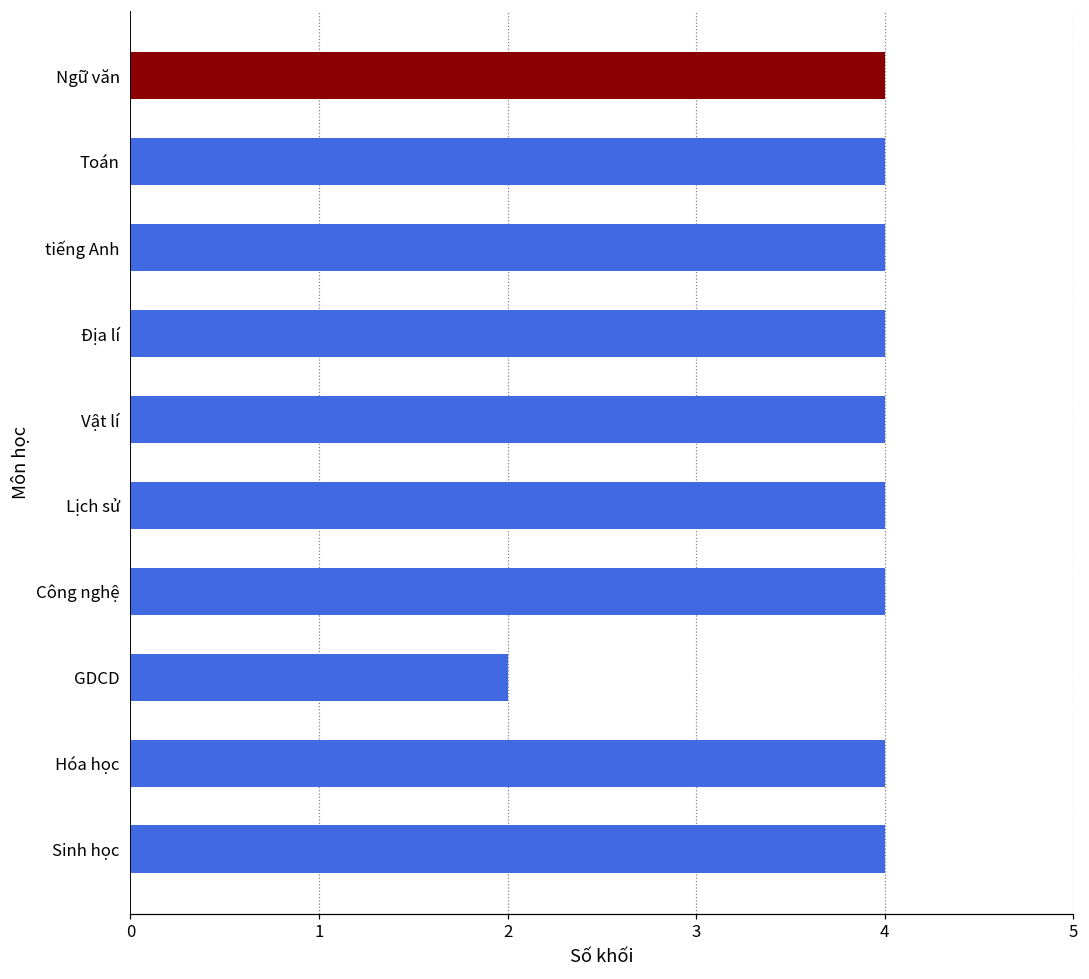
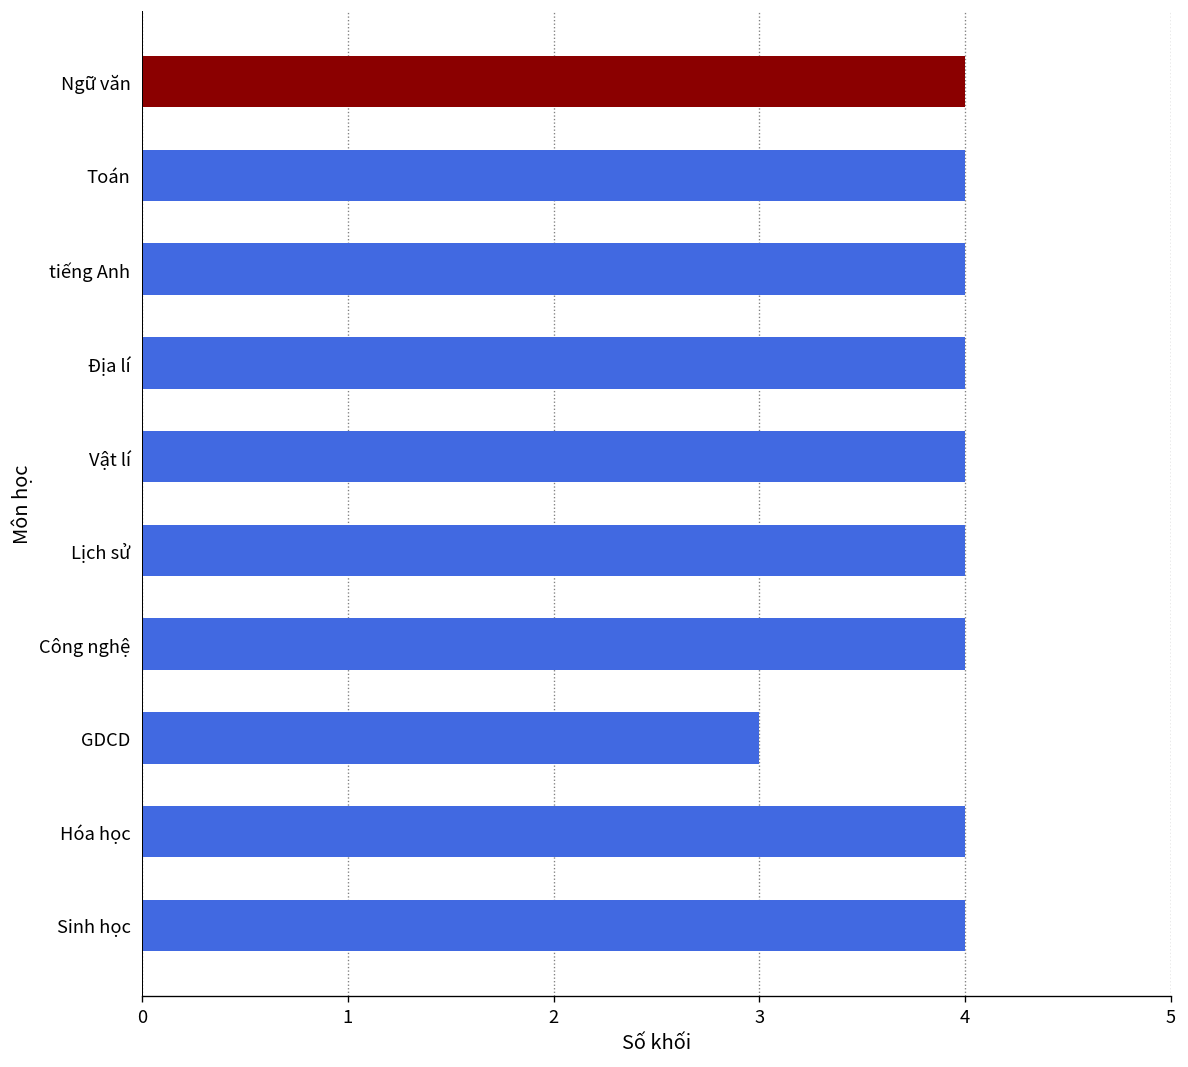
GDCD: 2 -> 3
